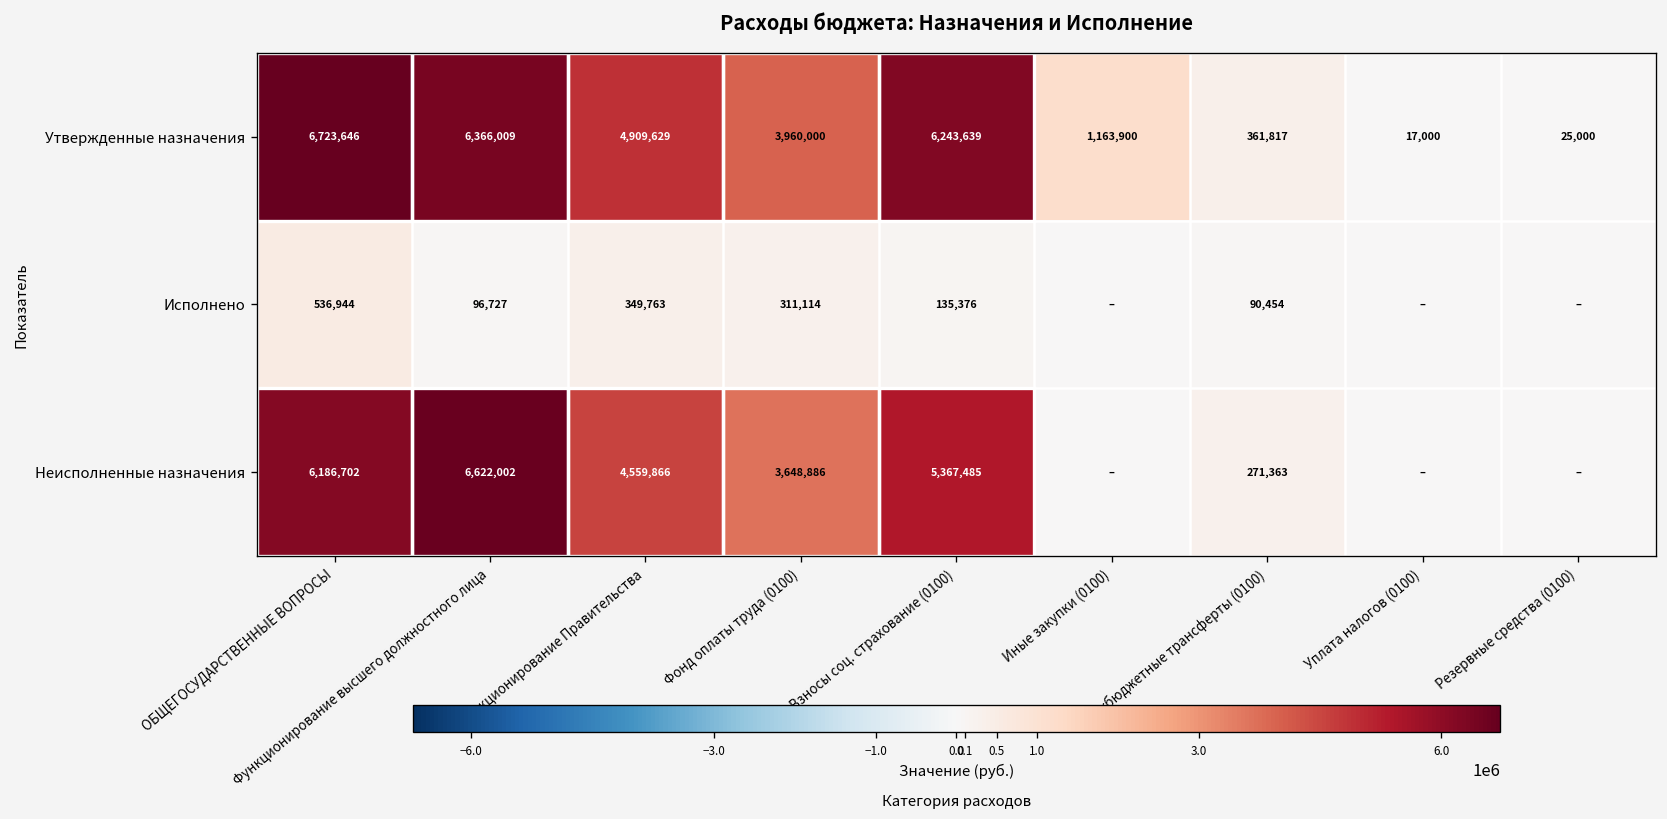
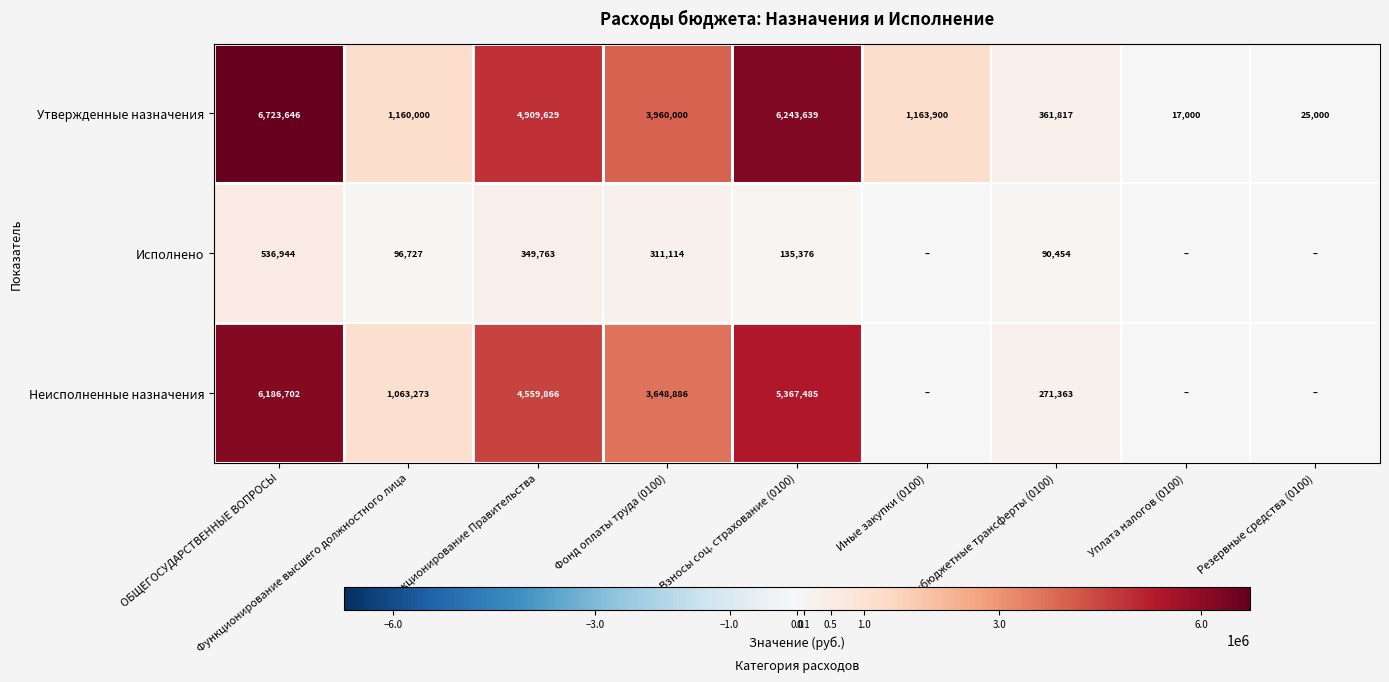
Утвержденные назначения, Функционирование высшего должностного лица: 6,366,009 -> 1,160,000
Неисполненные назначения, Функционирование высшего должностного лица: 6,622,002 -> 1,063,273
